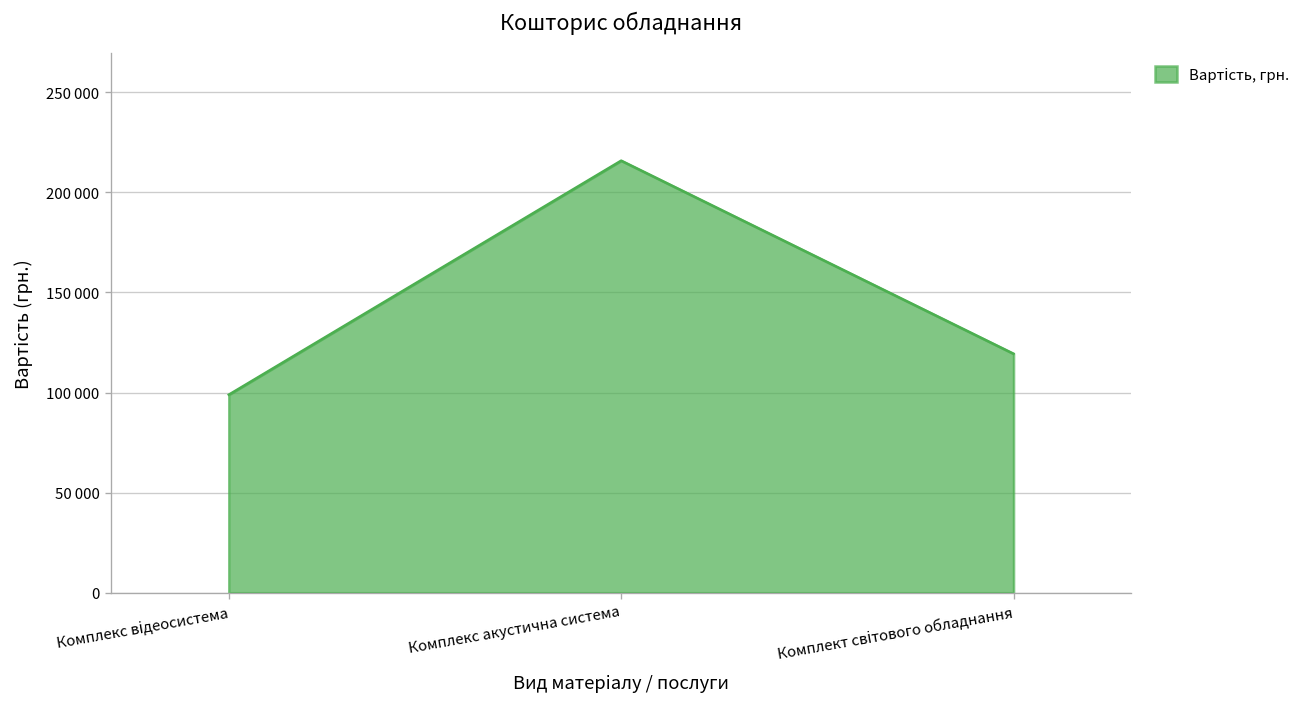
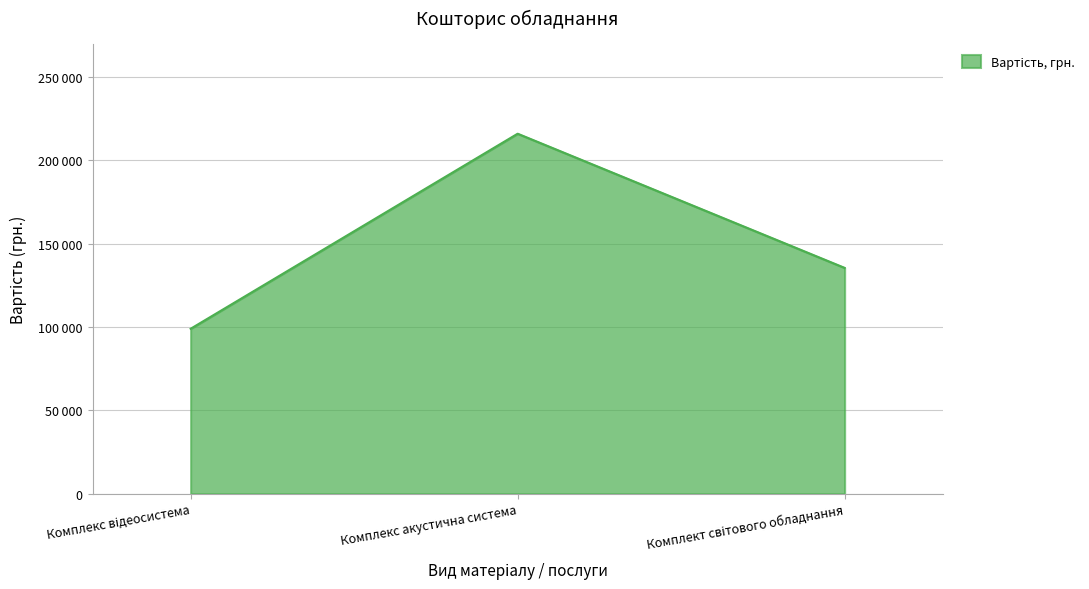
Комплект світового обладнання: 119000 -> 135000
